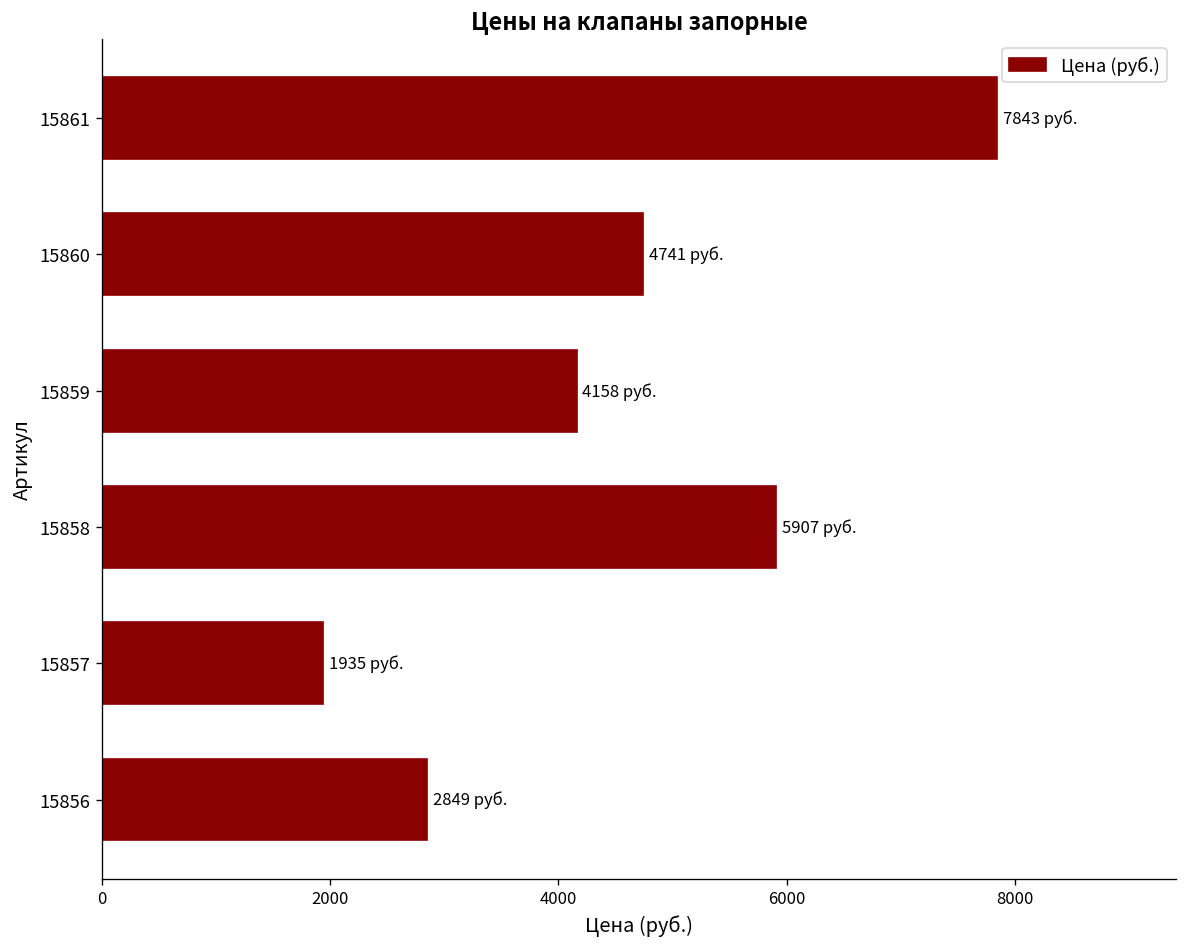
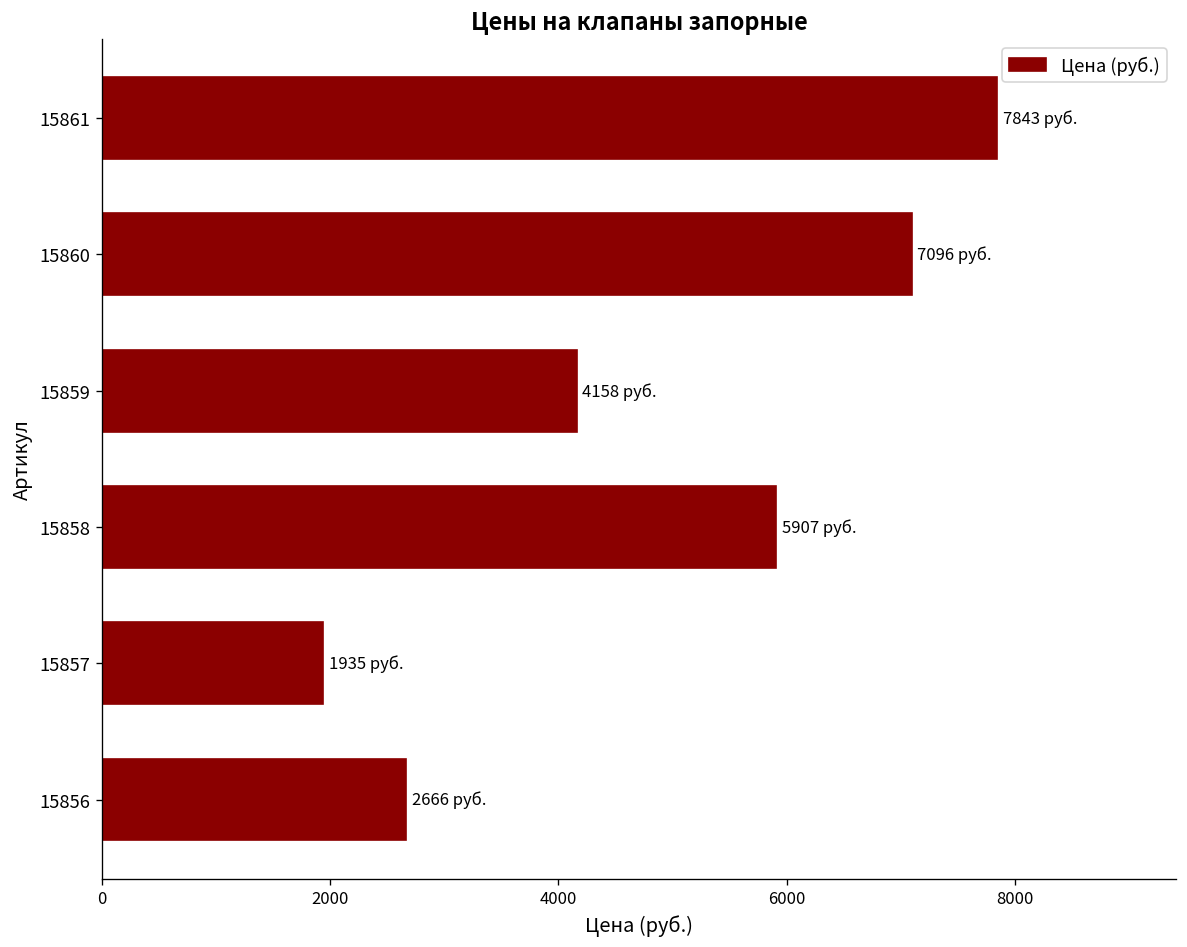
15860: 4741 -> 7096
15856: 2849 -> 2666
